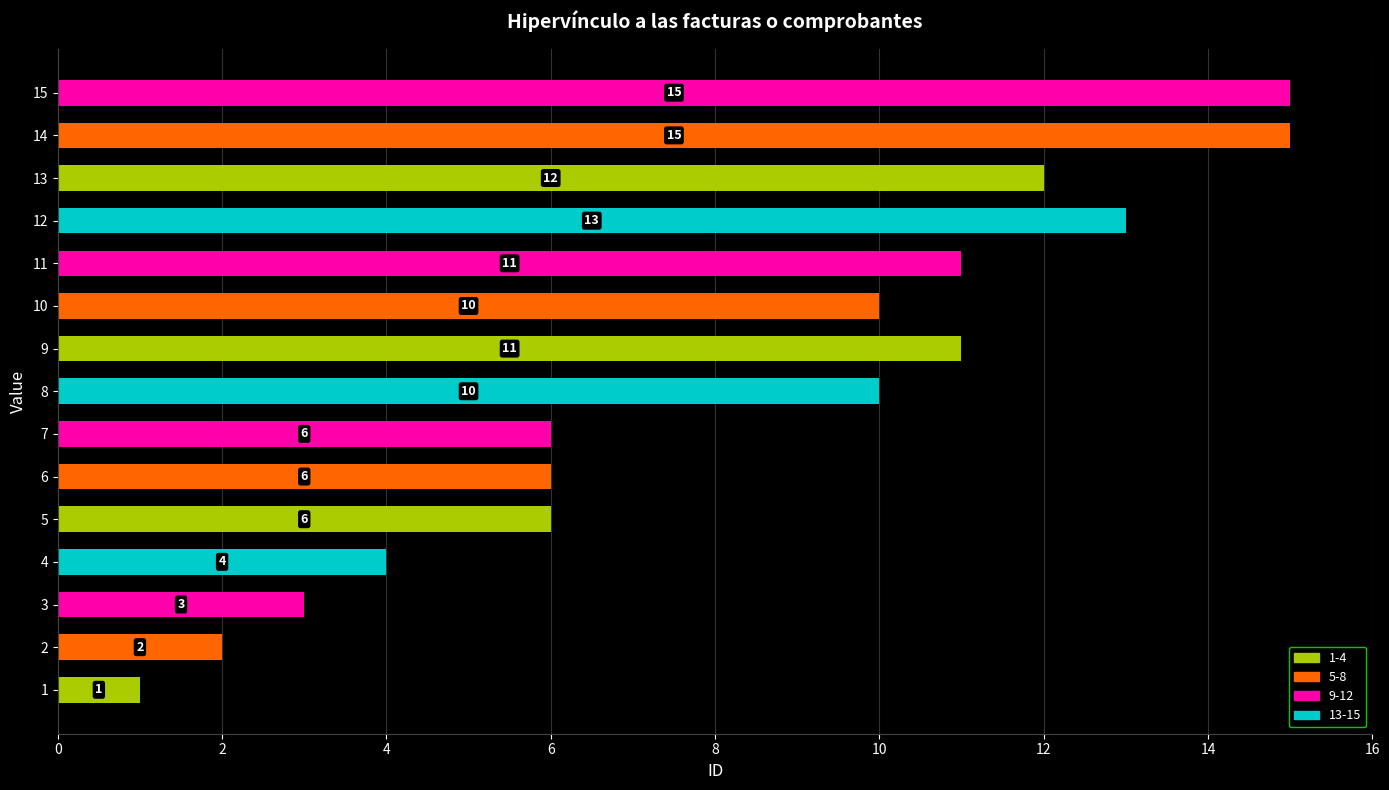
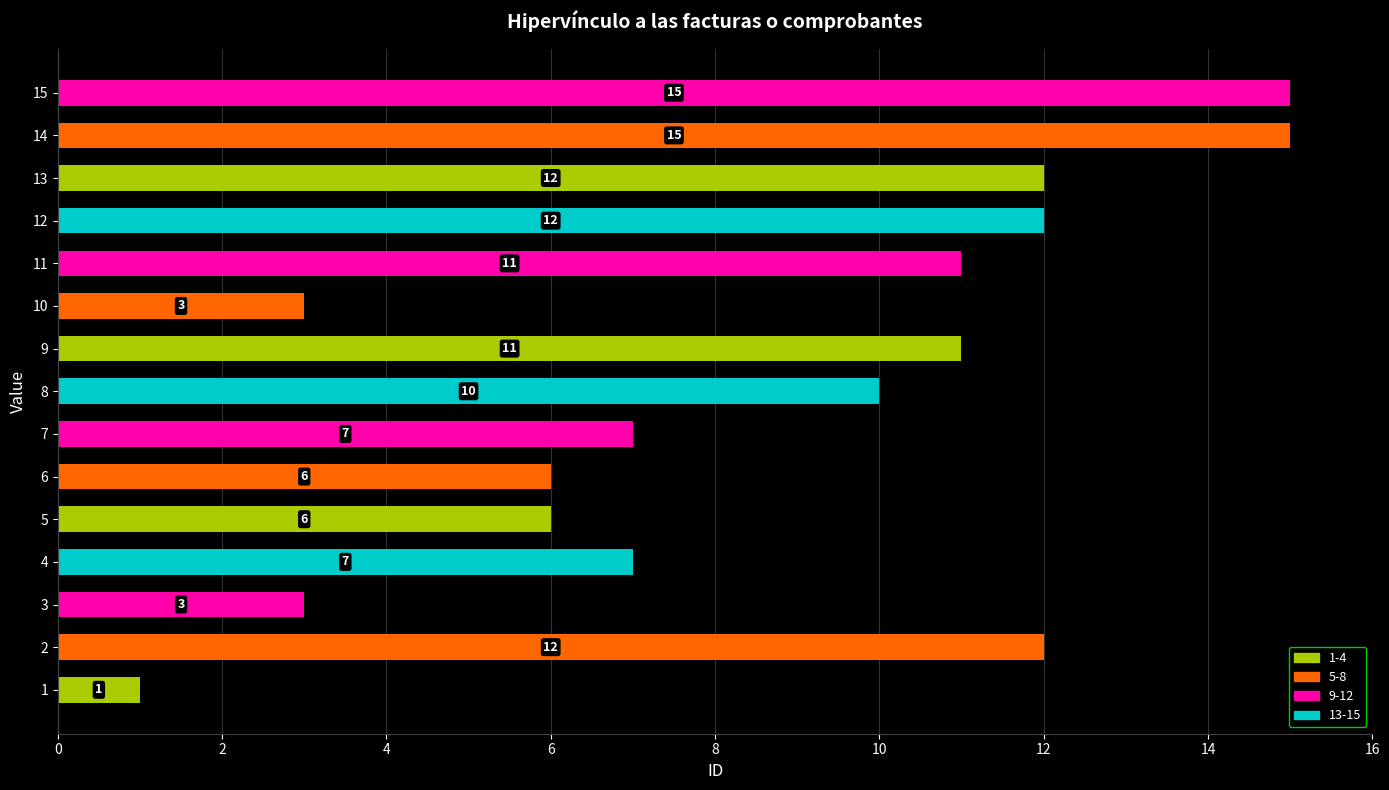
12: 13 -> 12
10: 10 -> 3
7: 6 -> 7
4: 4 -> 7
2: 2 -> 12
